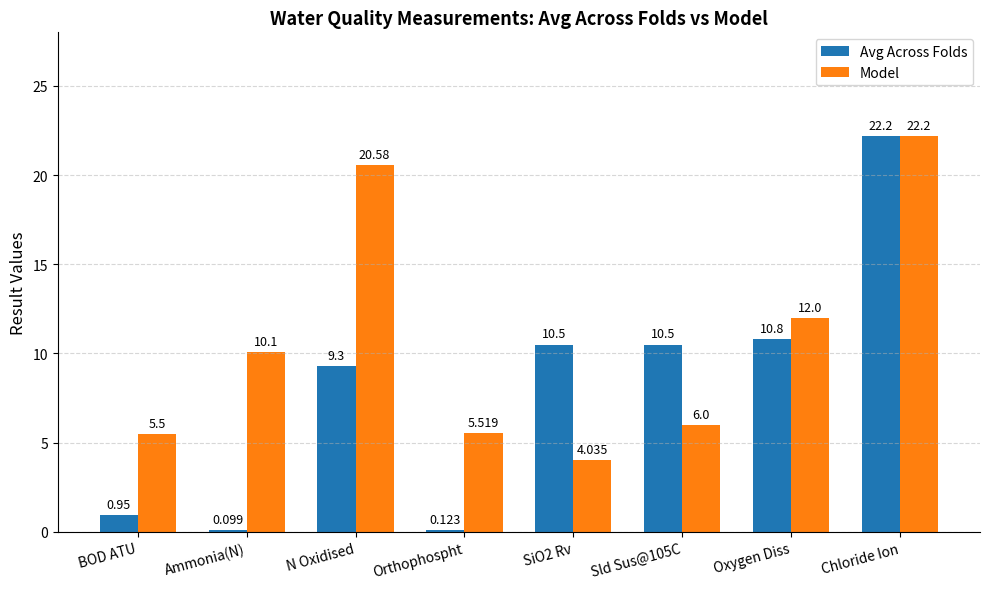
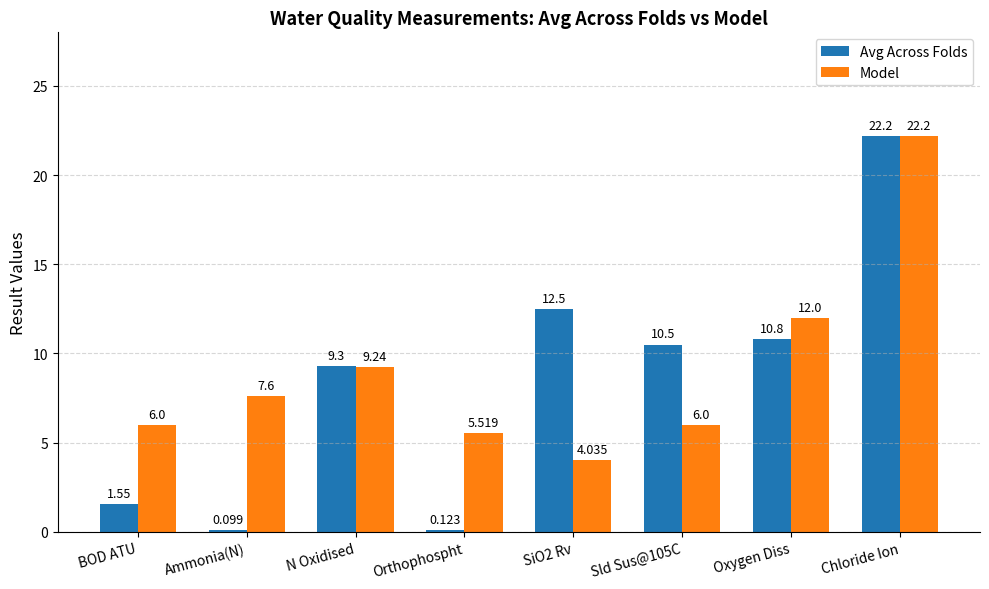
Avg Across Folds, BOD ATU: 0.95 -> 1.55
Model, BOD ATU: 5.5 -> 6.0
Model, Ammonia(N): 10.1 -> 7.6
Model, N Oxidised: 20.58 -> 9.24
Avg Across Folds, SiO2 Rv: 10.5 -> 12.5
